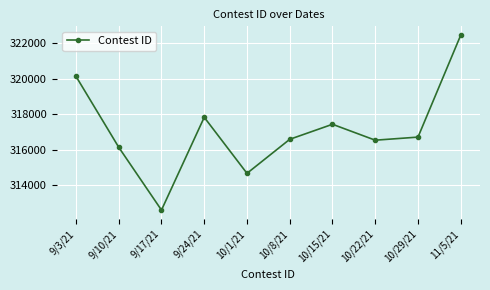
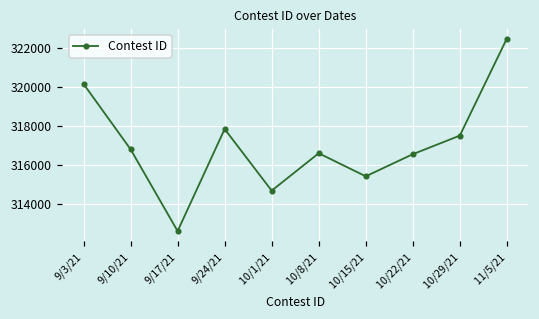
9/10/21: 316200 -> 316800
10/15/21: 317400 -> 315400
10/29/21: 316700 -> 317500
